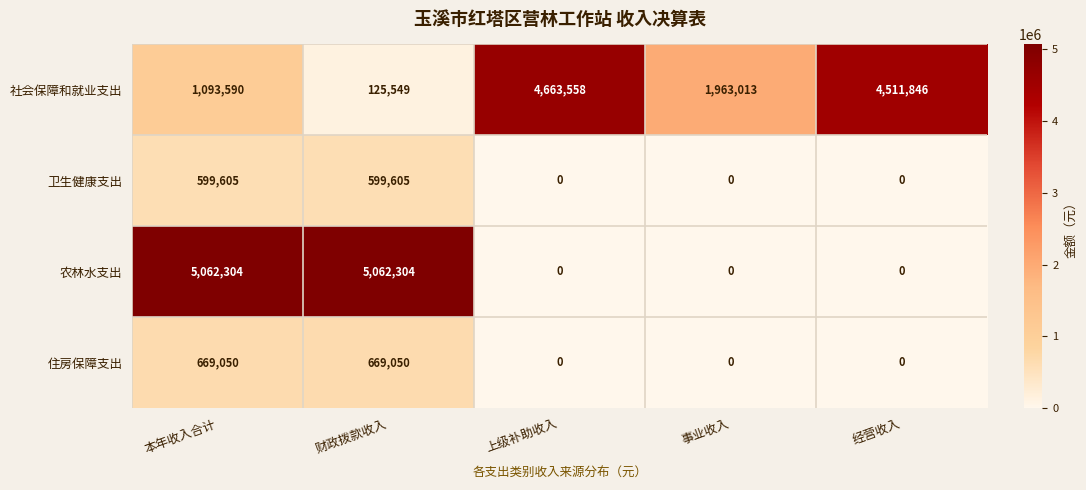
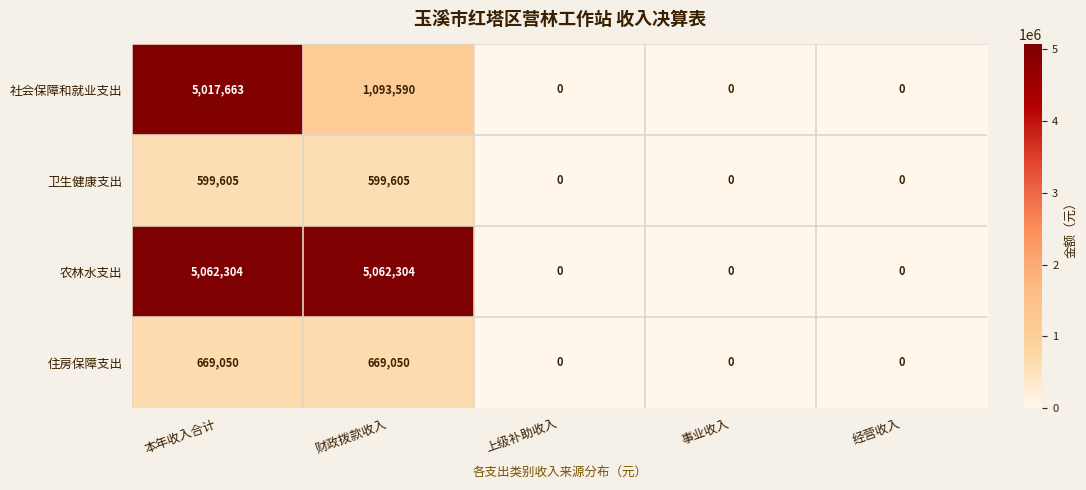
社会保障和就业支出, 本年收入合计: 1,093,590 -> 5,017,663
社会保障和就业支出, 财政拨款收入: 125,549 -> 1,093,590
社会保障和就业支出, 上级补助收入: 4,663,558 -> 0
社会保障和就业支出, 事业收入: 1,963,013 -> 0
社会保障和就业支出, 经营收入: 4,511,846 -> 0
